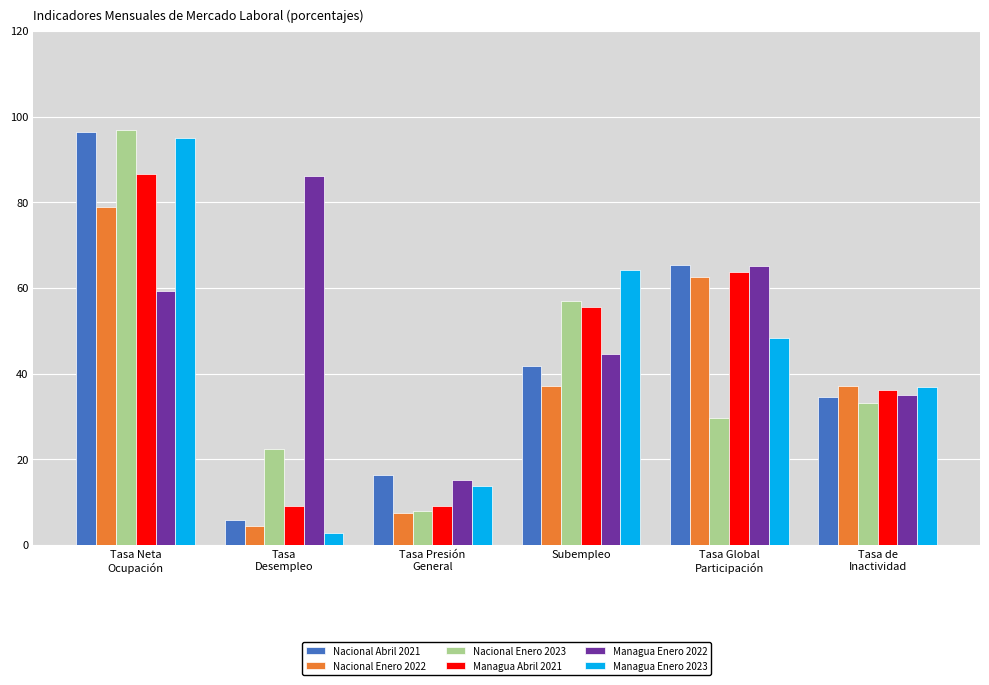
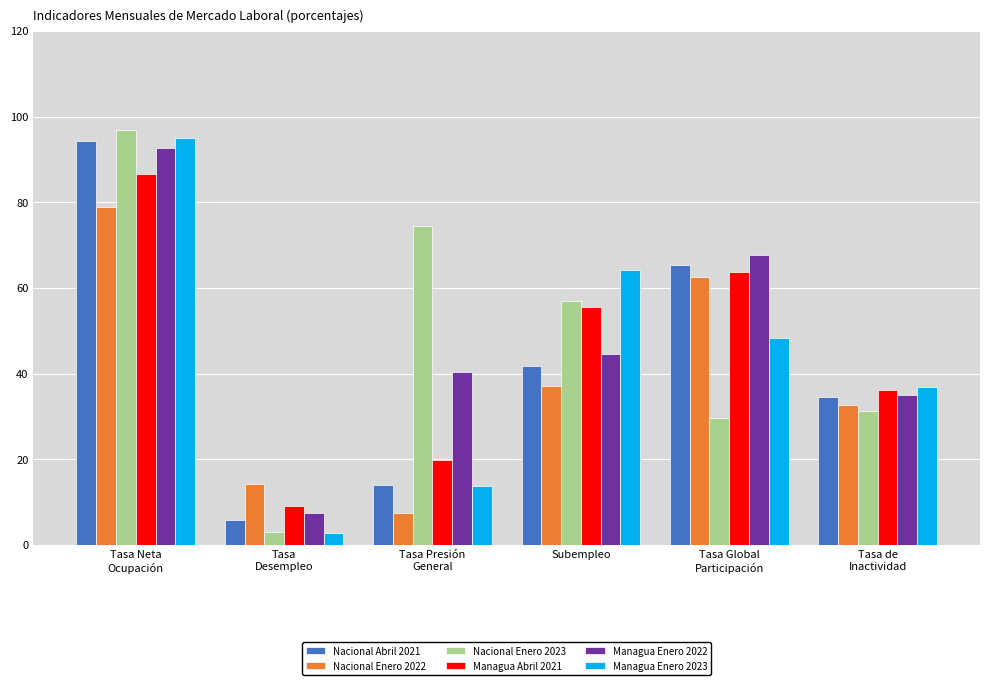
Nacional Abril 2021, Tasa Neta Ocupación: 96 -> 94
Managua Enero 2022, Tasa Neta Ocupación: 59 -> 93
Nacional Enero 2022, Tasa Desempleo: 4 -> 14
Nacional Enero 2023, Tasa Desempleo: 22 -> 3
Managua Enero 2022, Tasa Desempleo: 86 -> 7
Nacional Abril 2021, Tasa Presión General: 16 -> 14
Nacional Enero 2023, Tasa Presión General: 8 -> 74
Managua Abril 2021, Tasa Presión General: 9 -> 20
Managua Enero 2022, Tasa Presión General: 15 -> 40
Managua Enero 2022, Tasa Global Participación: 65 -> 68
Nacional Enero 2022, Tasa de Inactividad: 37 -> 33
Nacional Enero 2023, Tasa de Inactividad: 33 -> 31
